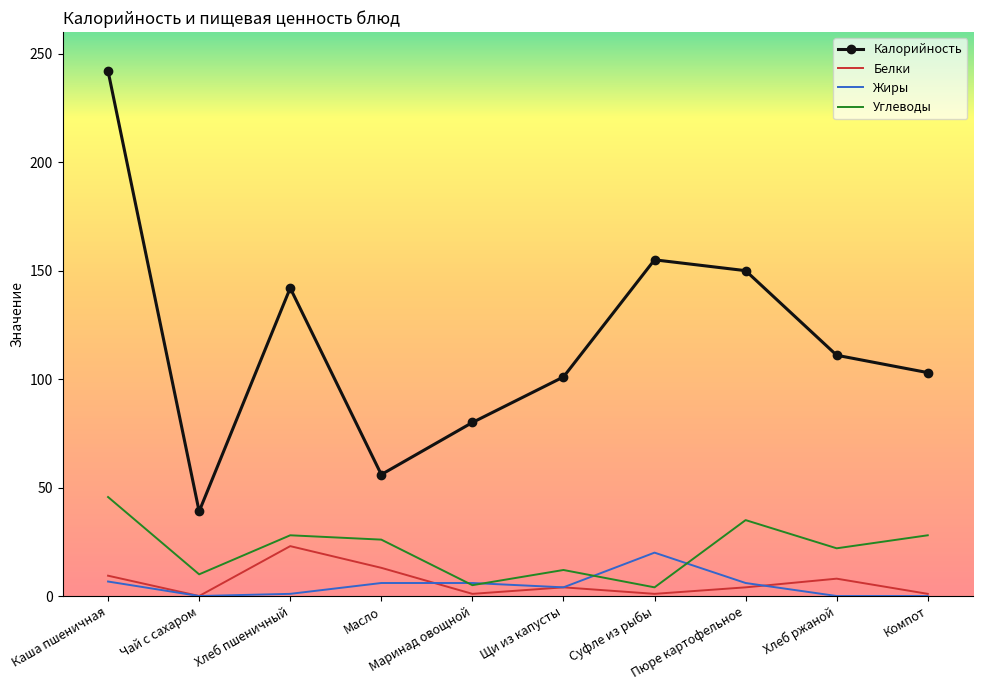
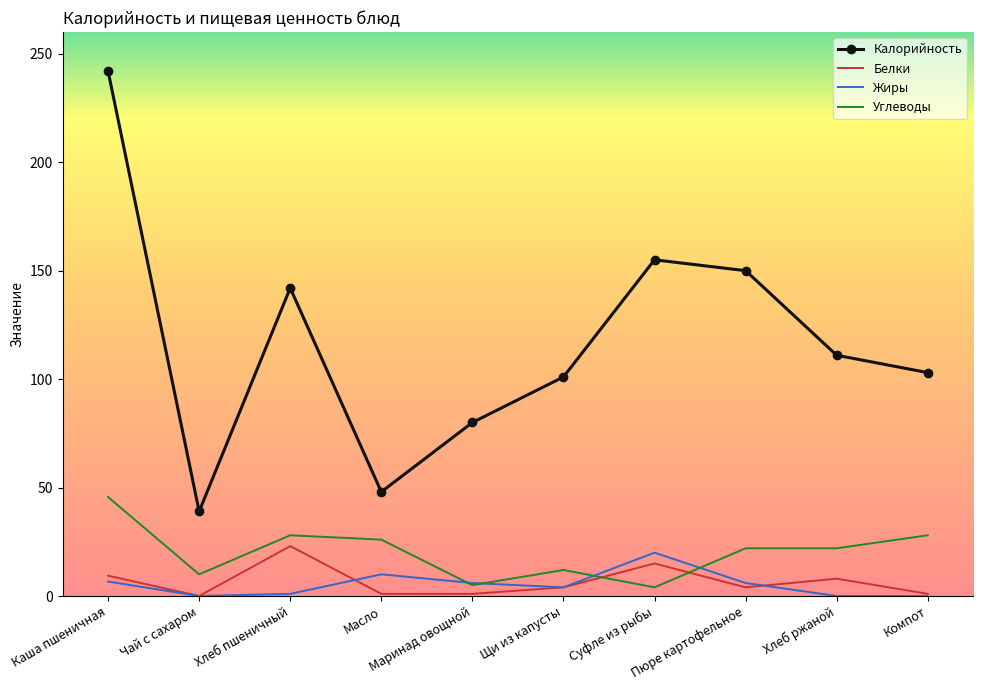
Калорийность, Масло: 56 -> 48
Белки, Масло: 13 -> 1
Жиры, Масло: 6 -> 10
Белки, Суфле из рыбы: 1 -> 15
Углеводы, Пюре картофельное: 35 -> 22
